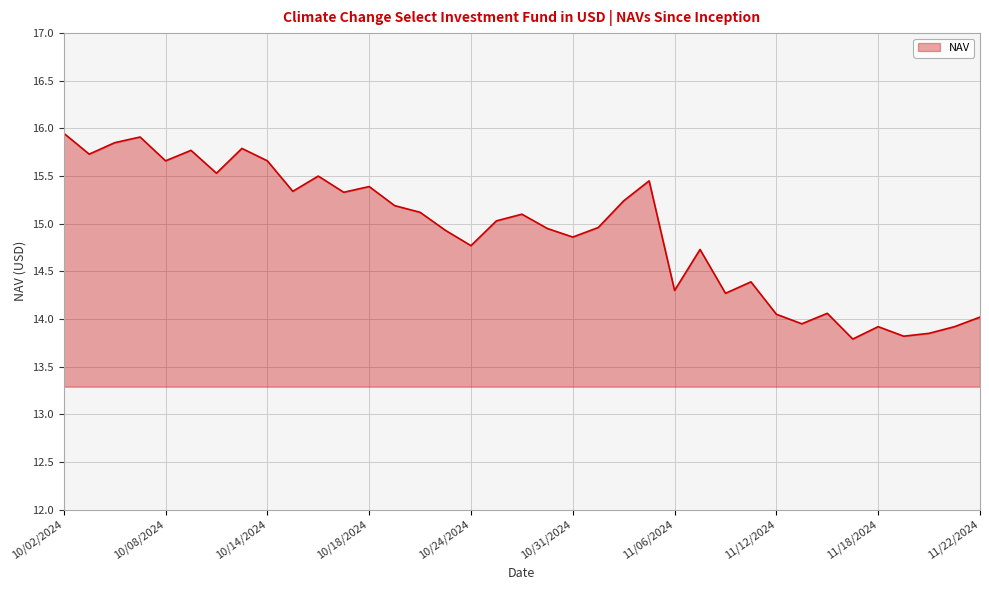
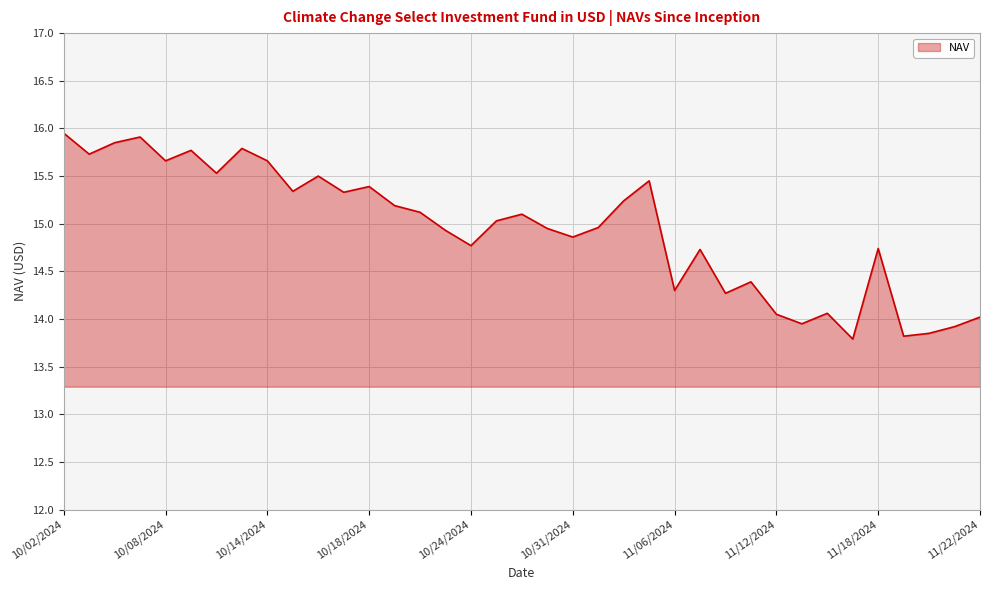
11/18/2024: 13.9 -> 14.7
